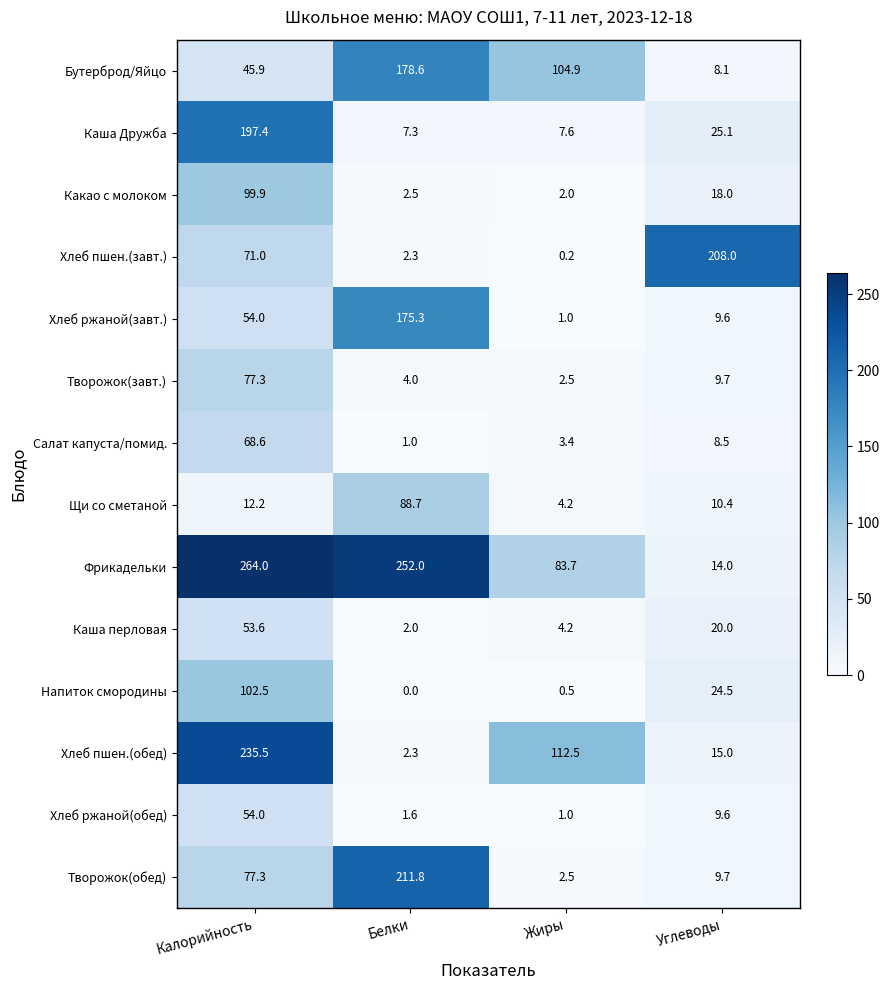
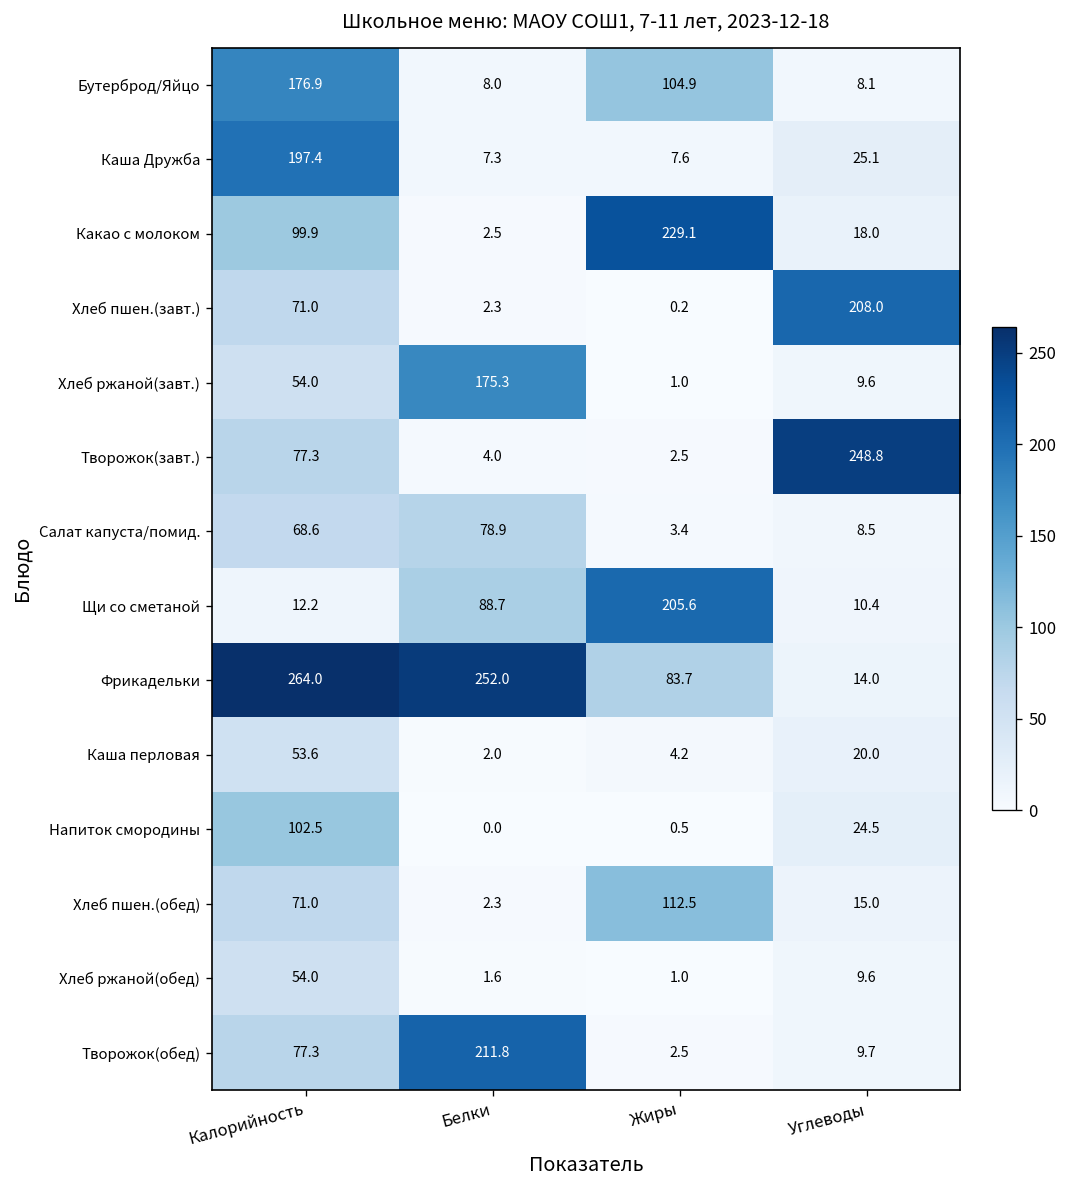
Бутерброд/Яйцо, Калорийность: 45.9 -> 176.9
Бутерброд/Яйцо, Белки: 178.6 -> 8.0
Какао с молоком, Жиры: 2.0 -> 229.1
Творожок(завт.), Углеводы: 9.7 -> 248.8
Салат капуста/помид., Белки: 1.0 -> 78.9
Щи со сметаной, Жиры: 4.2 -> 205.6
Хлеб пшен.(обед), Калорийность: 235.5 -> 71.0
